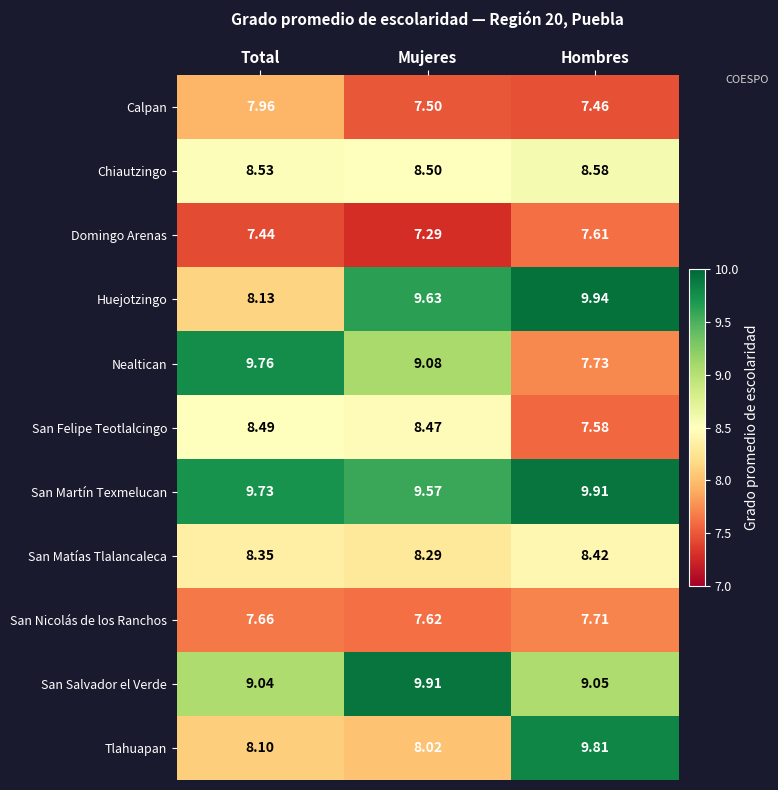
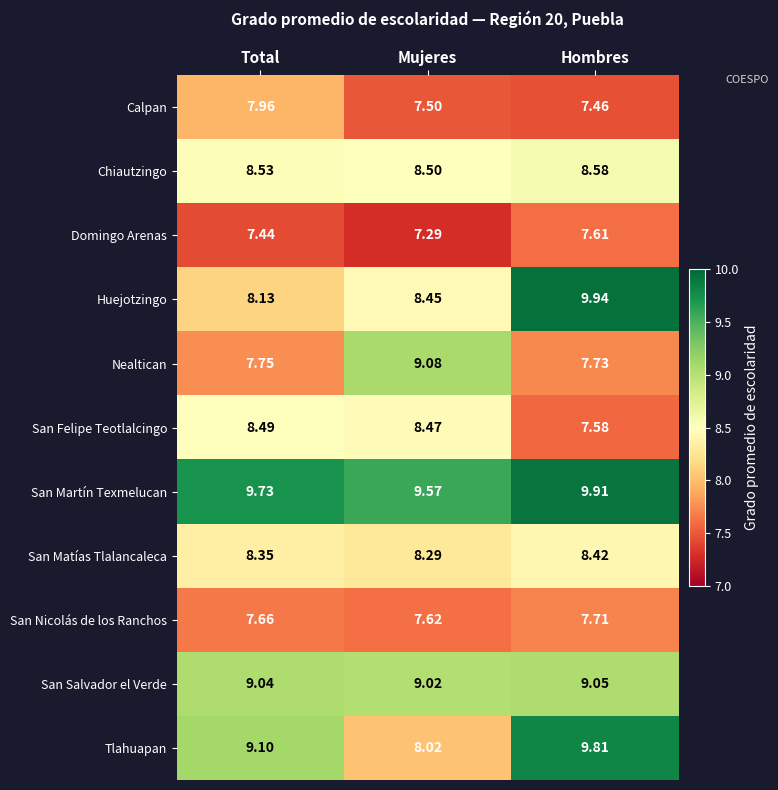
Huejotzingo, Mujeres: 9.63 -> 8.45
Nealtican, Total: 9.76 -> 7.75
San Salvador el Verde, Mujeres: 9.91 -> 9.02
Tlahuapan, Total: 8.10 -> 9.10
